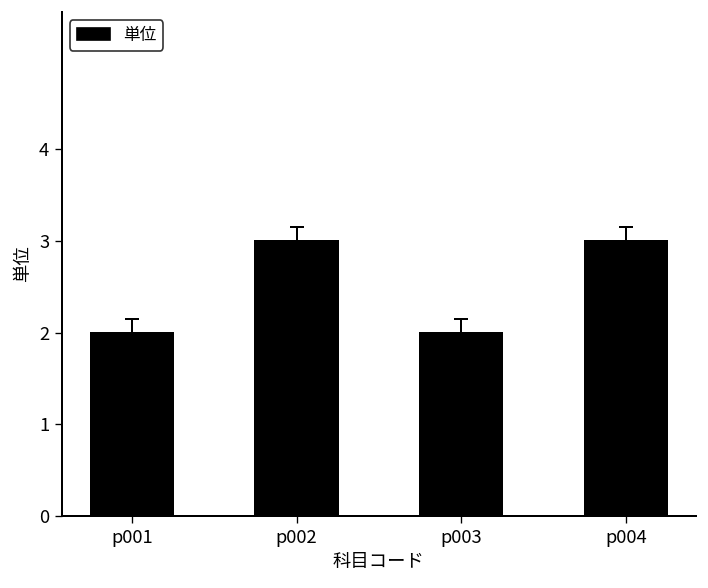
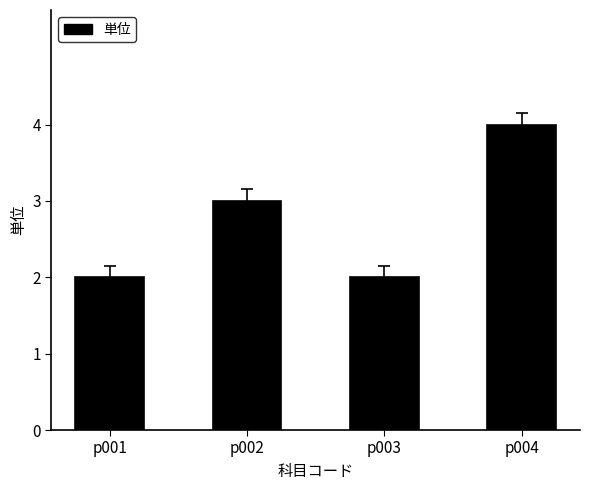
単位, p004: 3 -> 4
